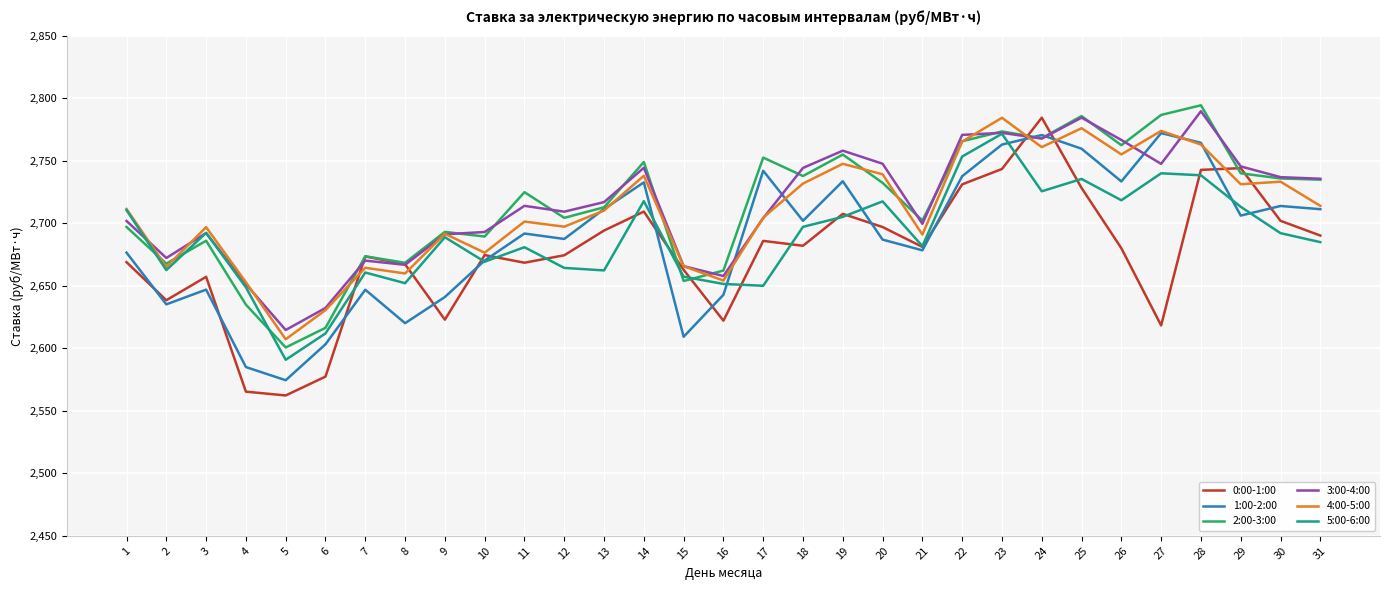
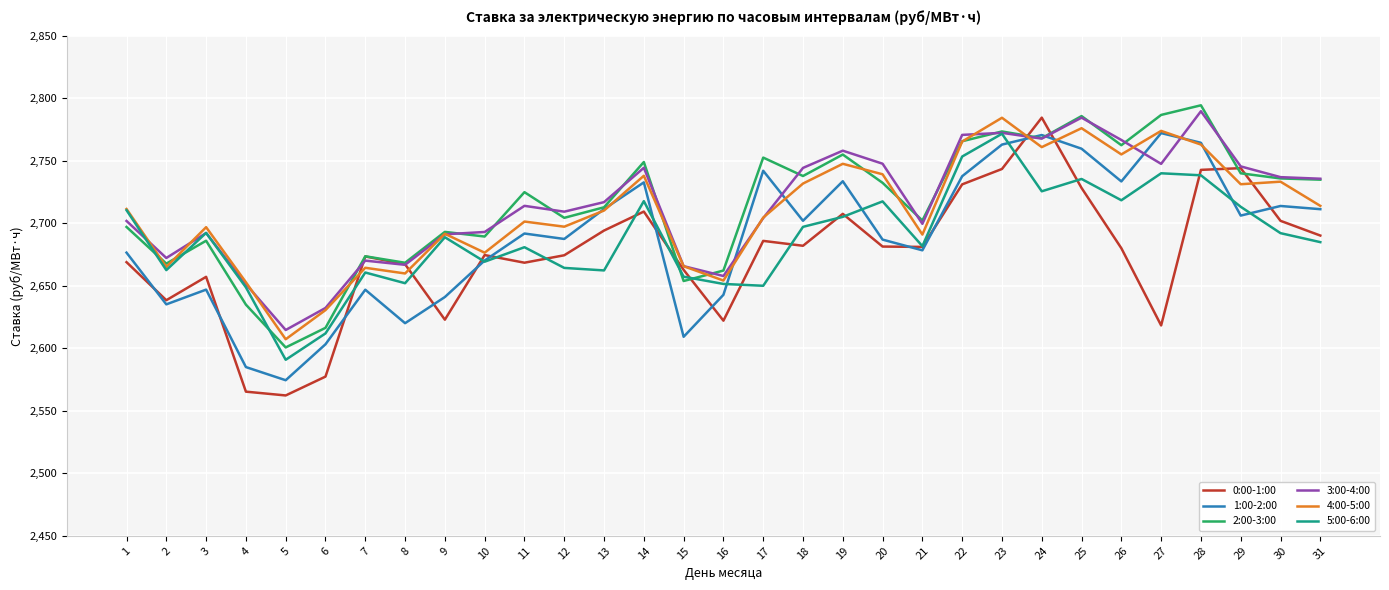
0:00-1:00, 20: 2,697 -> 2,681
